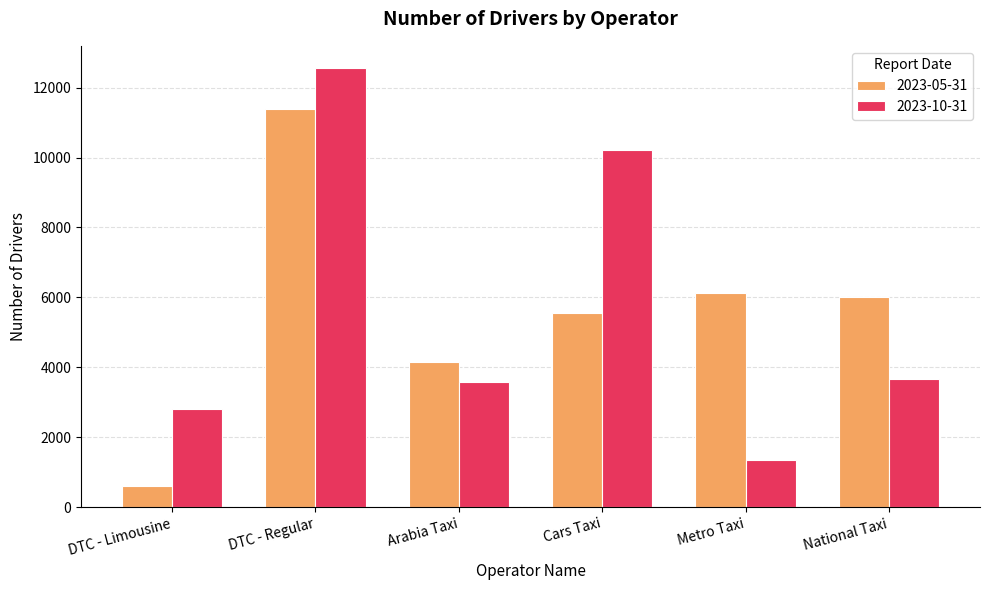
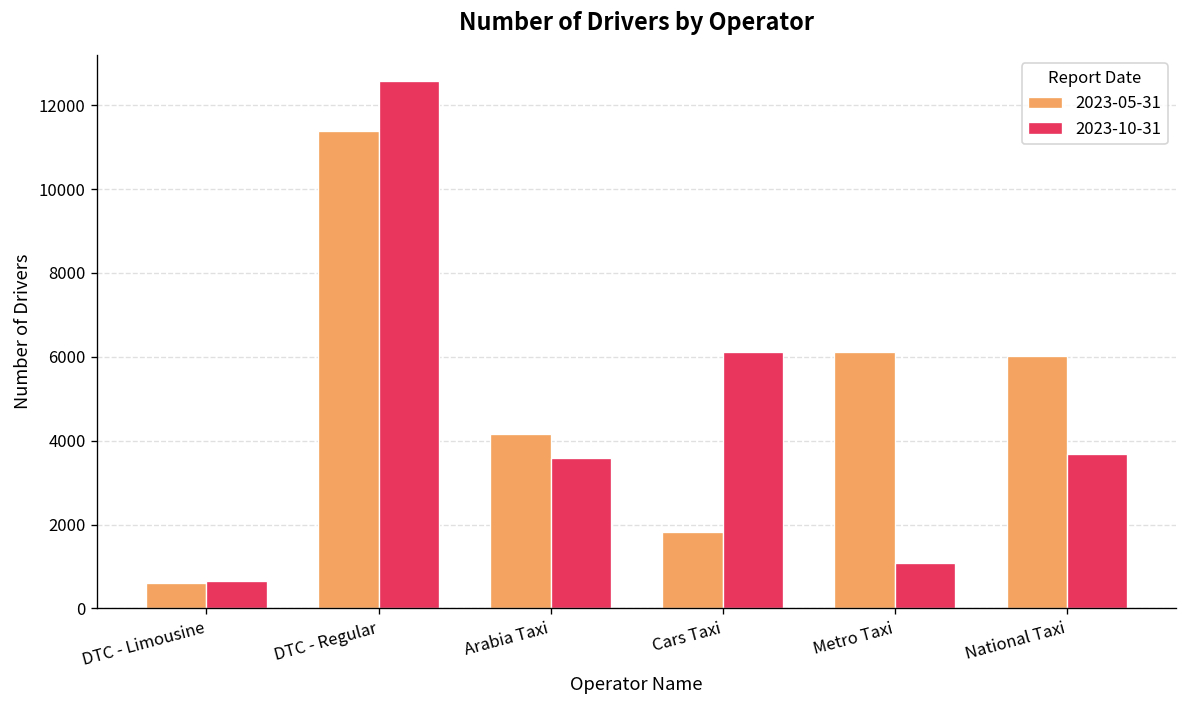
2023-10-31, DTC - Limousine: 2800 -> 700
2023-05-31, Cars Taxi: 5500 -> 1800
2023-10-31, Cars Taxi: 10200 -> 6100
2023-10-31, Metro Taxi: 1300 -> 1100
